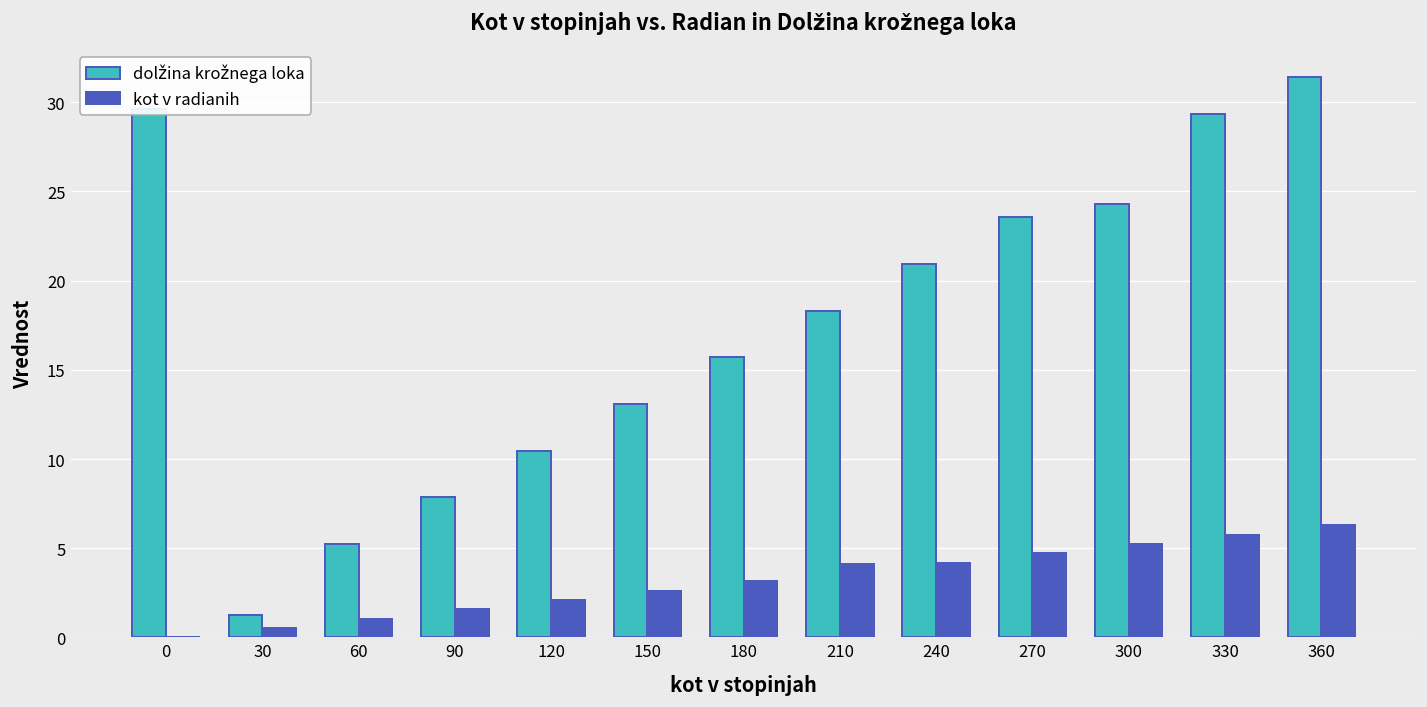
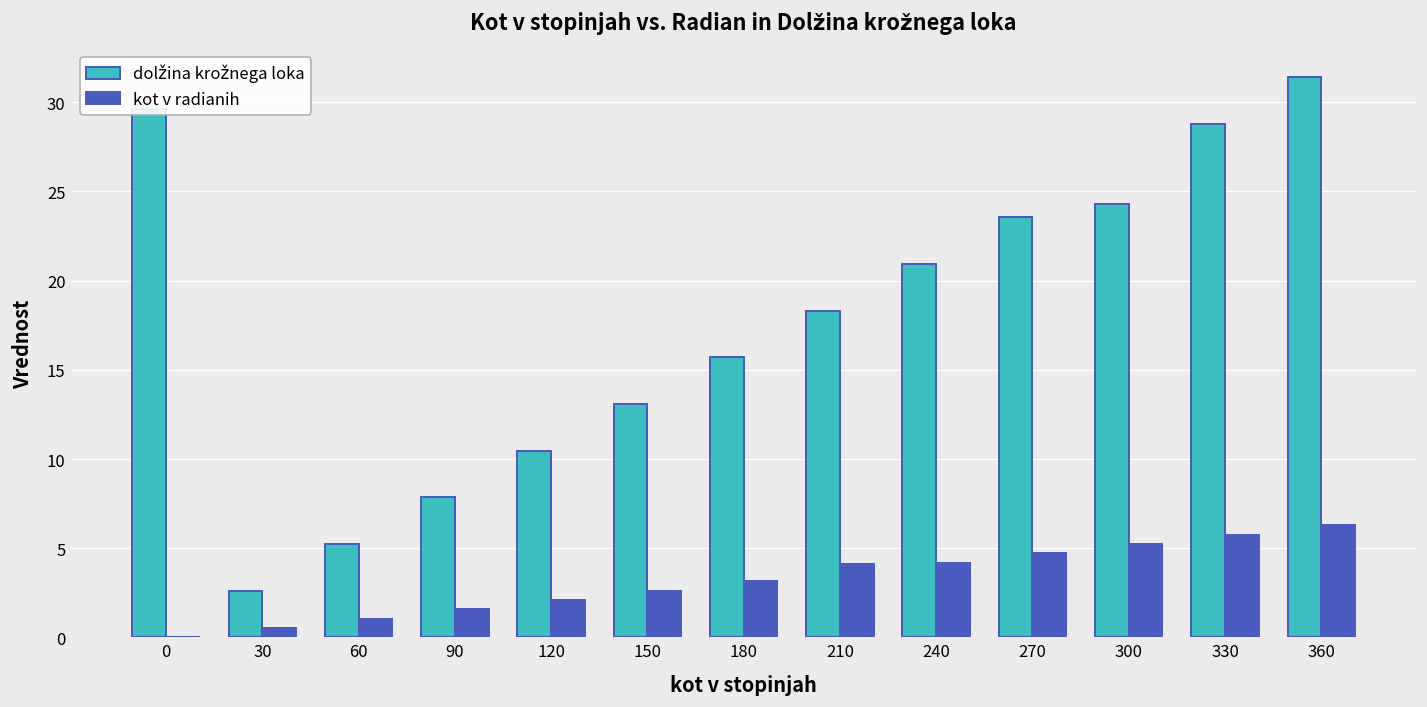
dolžina krožnega loka, 30: 1.2 -> 2.6
dolžina krožnega loka, 330: 29.3 -> 28.8
